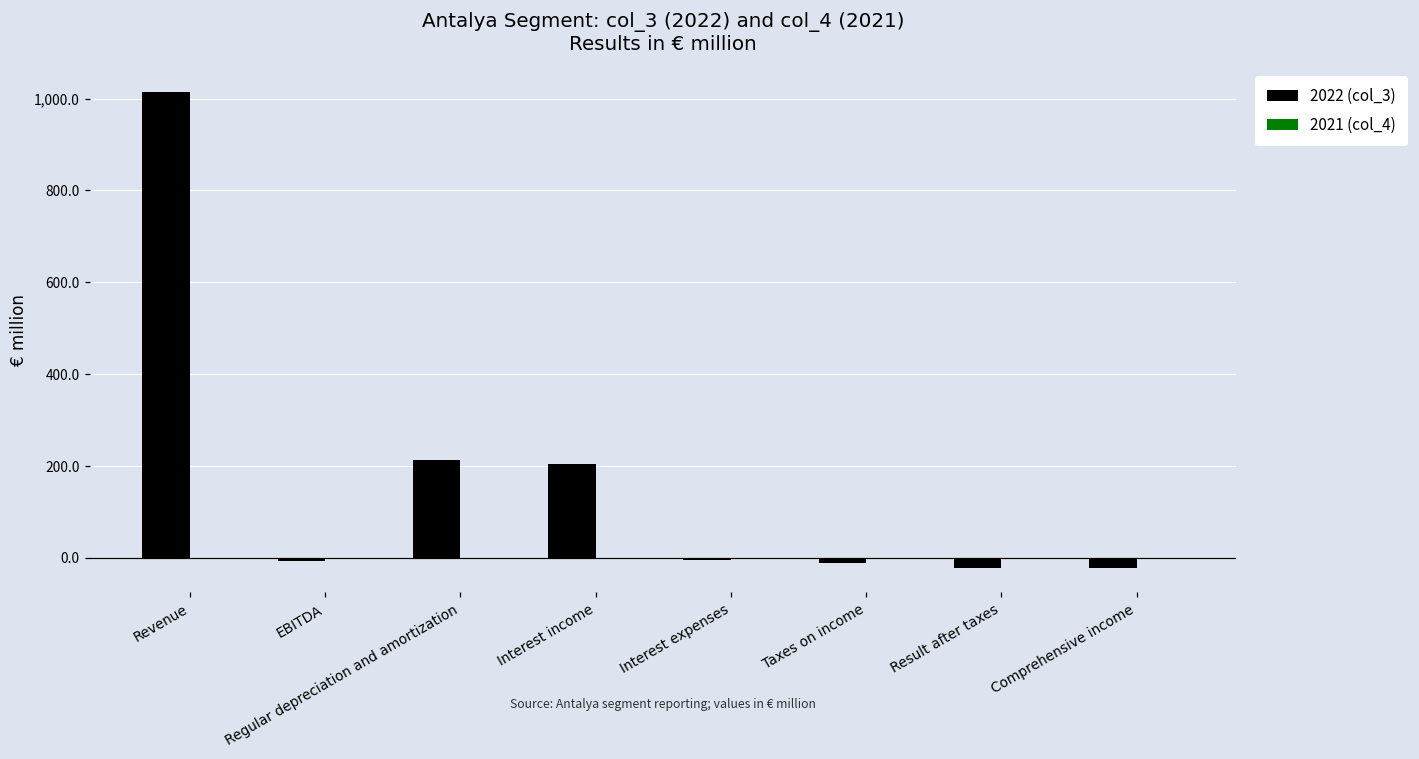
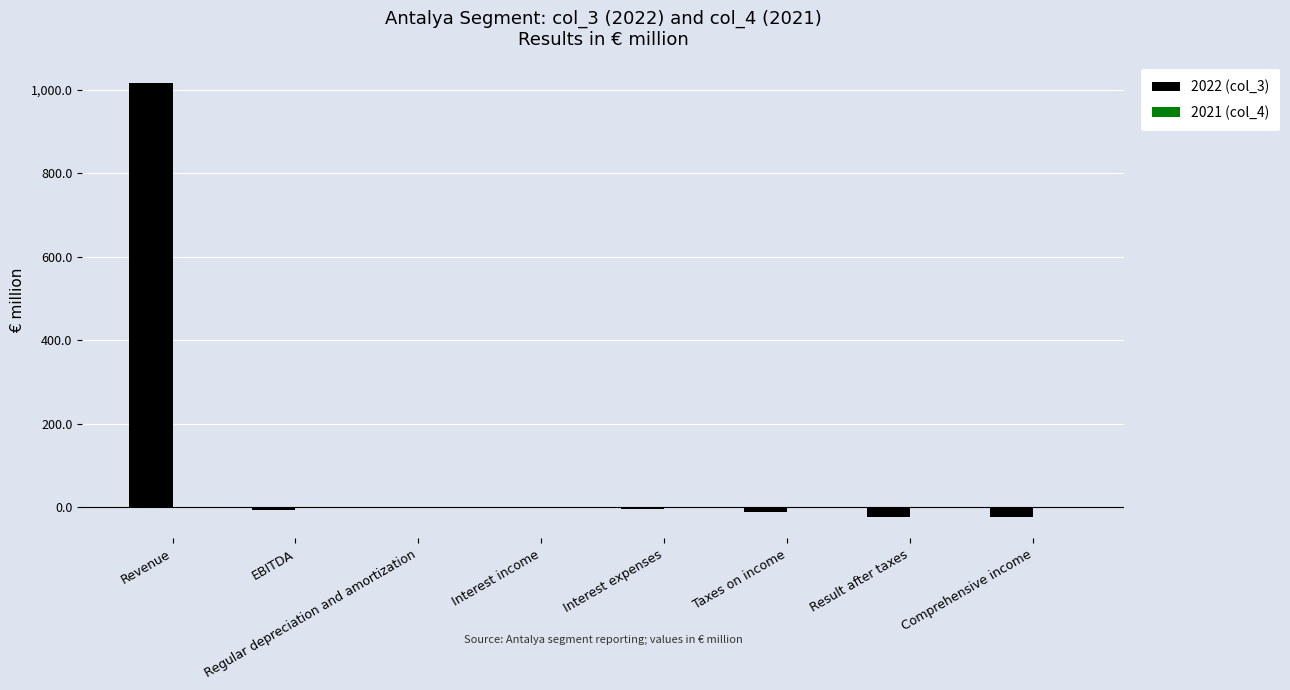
2022 (col_3), Regular depreciation and amortization: 210 -> 0
2022 (col_3), Interest income: 210 -> 0
